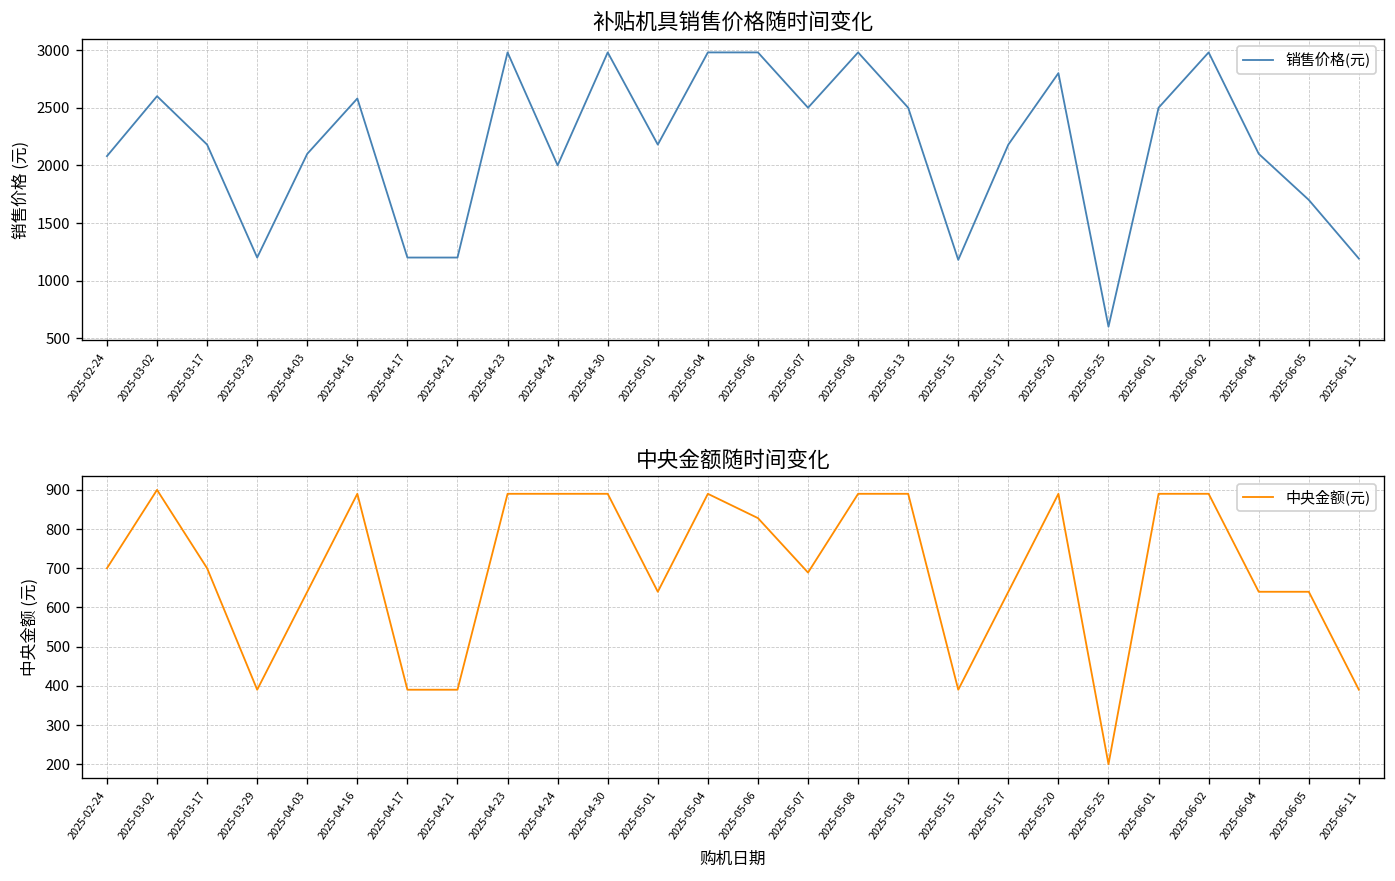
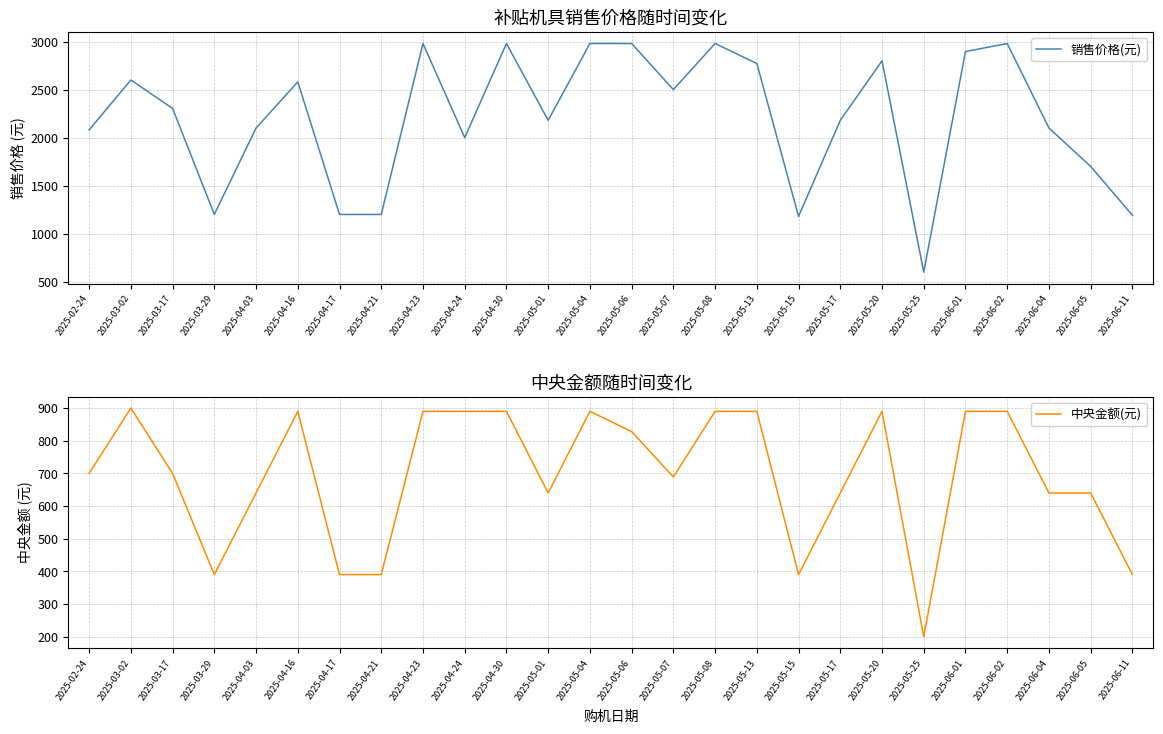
补贴机具销售价格随时间变化, 2025-03-17: 2200 -> 2300
补贴机具销售价格随时间变化, 2025-05-13: 2500 -> 2800
补贴机具销售价格随时间变化, 2025-06-01: 2500 -> 2900
